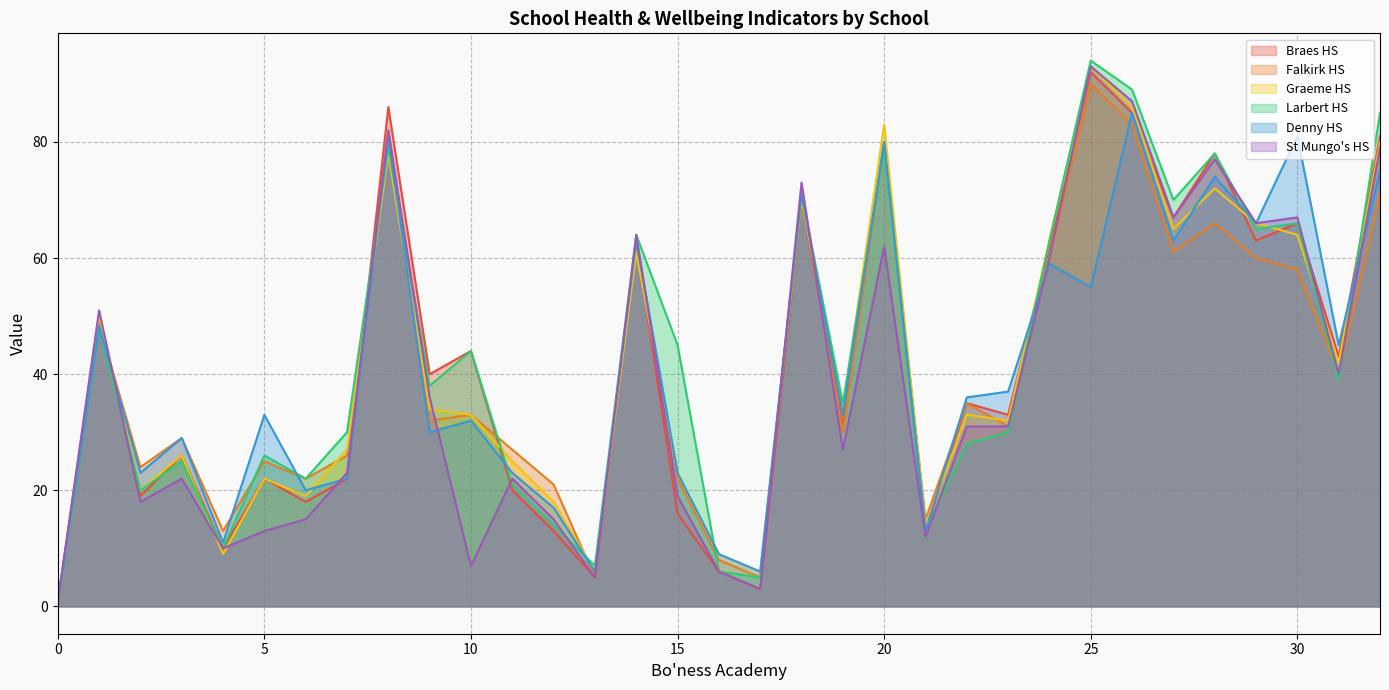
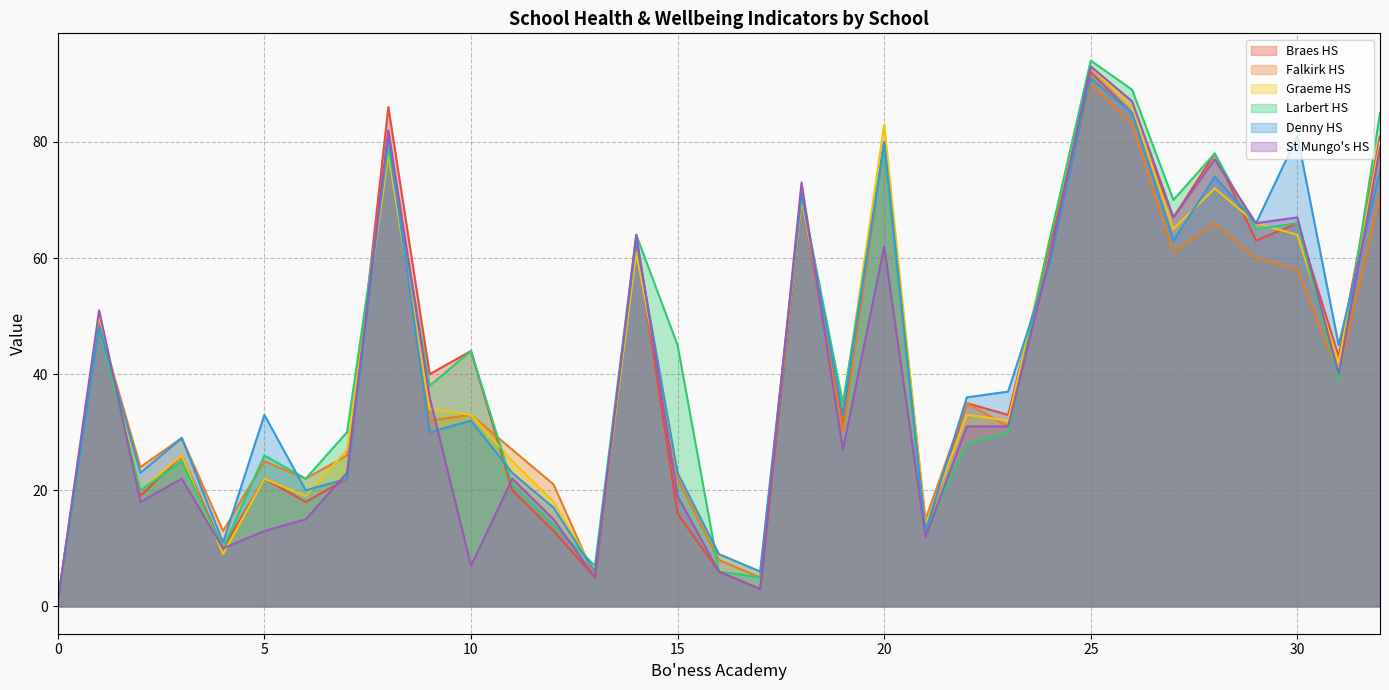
Denny HS, 25: 55 -> 91
